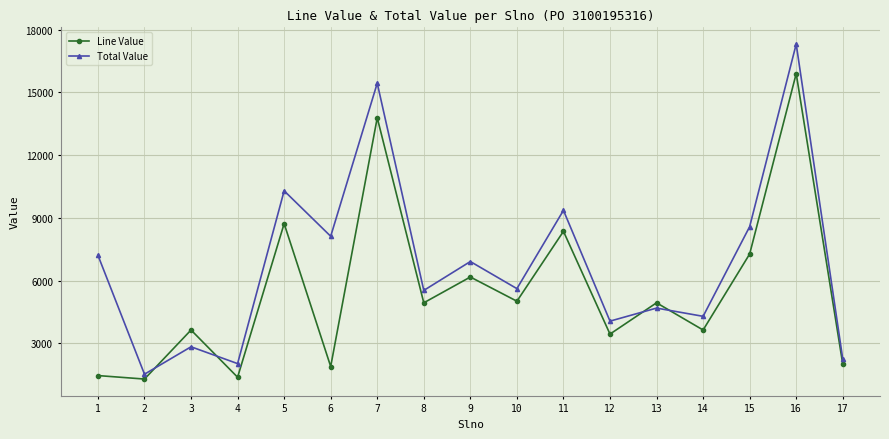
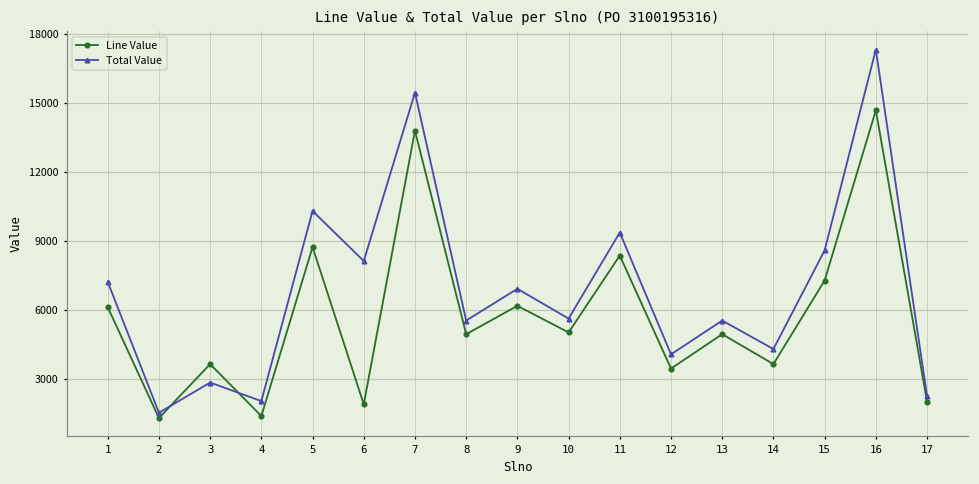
Line Value, 1: 1500 -> 6100
Total Value, 13: 4700 -> 5500
Line Value, 16: 15900 -> 14700
